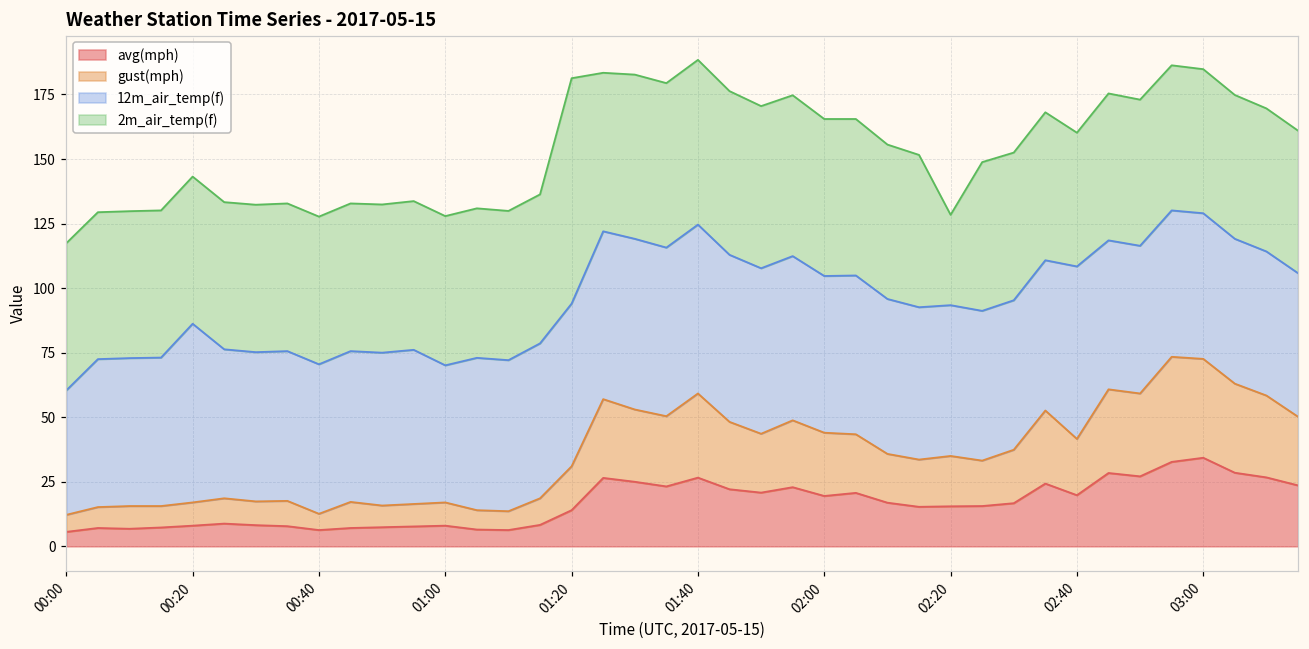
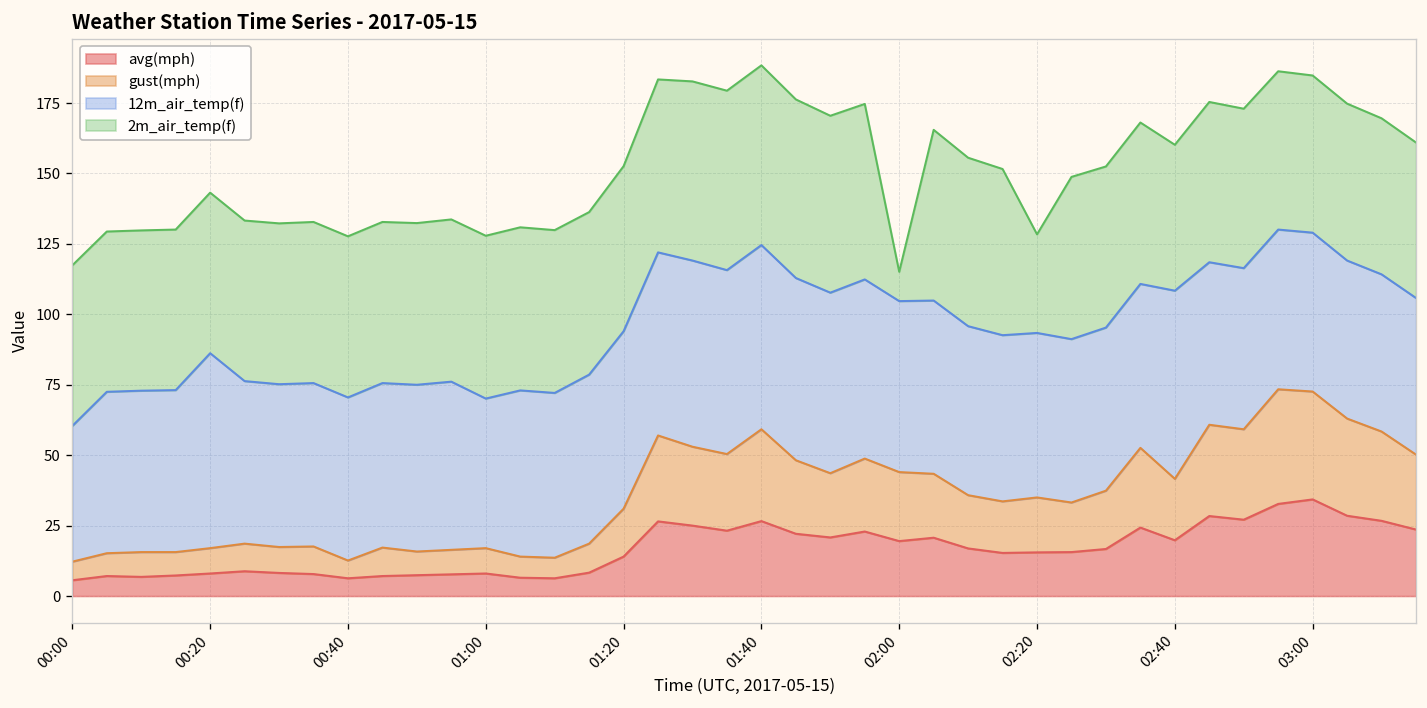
2m_air_temp(f), 01:20: 87 -> 59
2m_air_temp(f), 02:00: 61 -> 10
